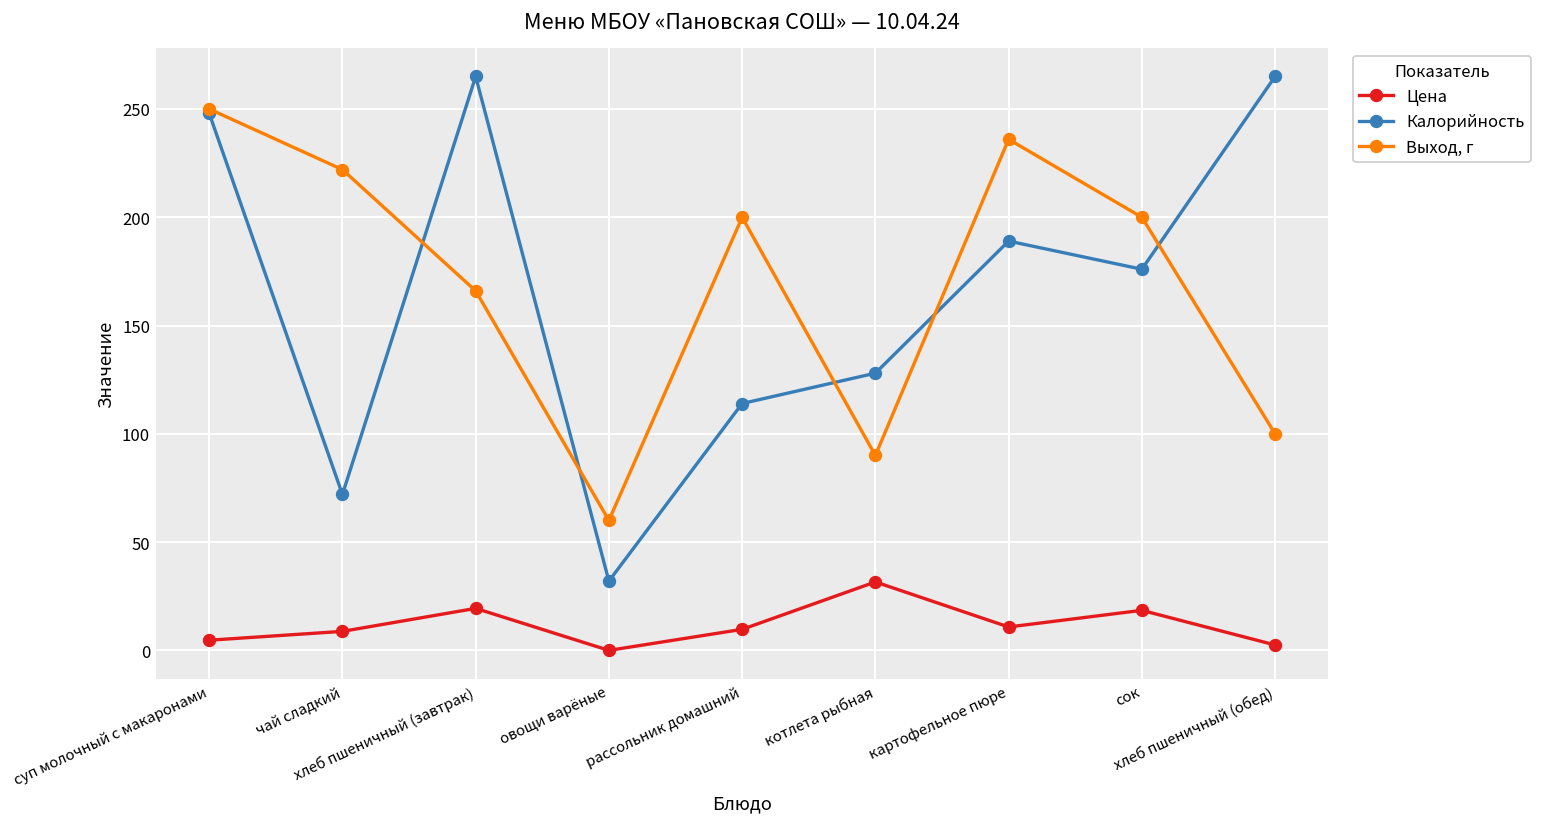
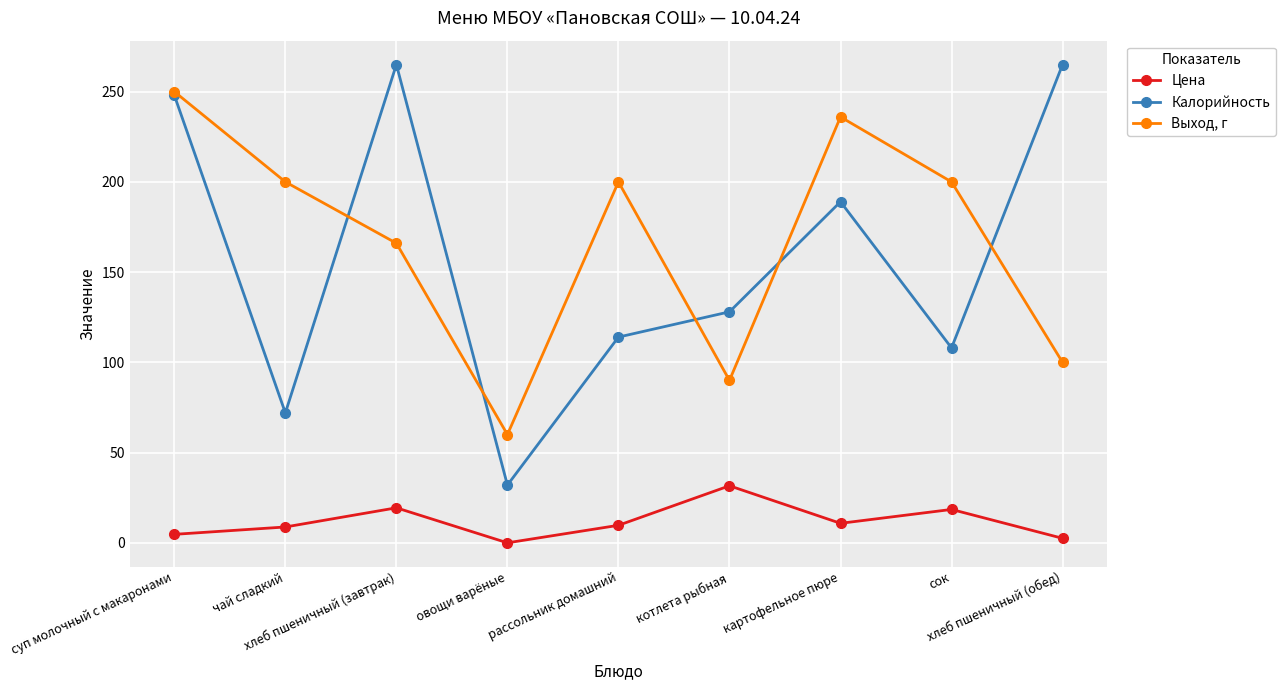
Выход, г, чай сладкий: 222 -> 200
Калорийность, сок: 176 -> 108
